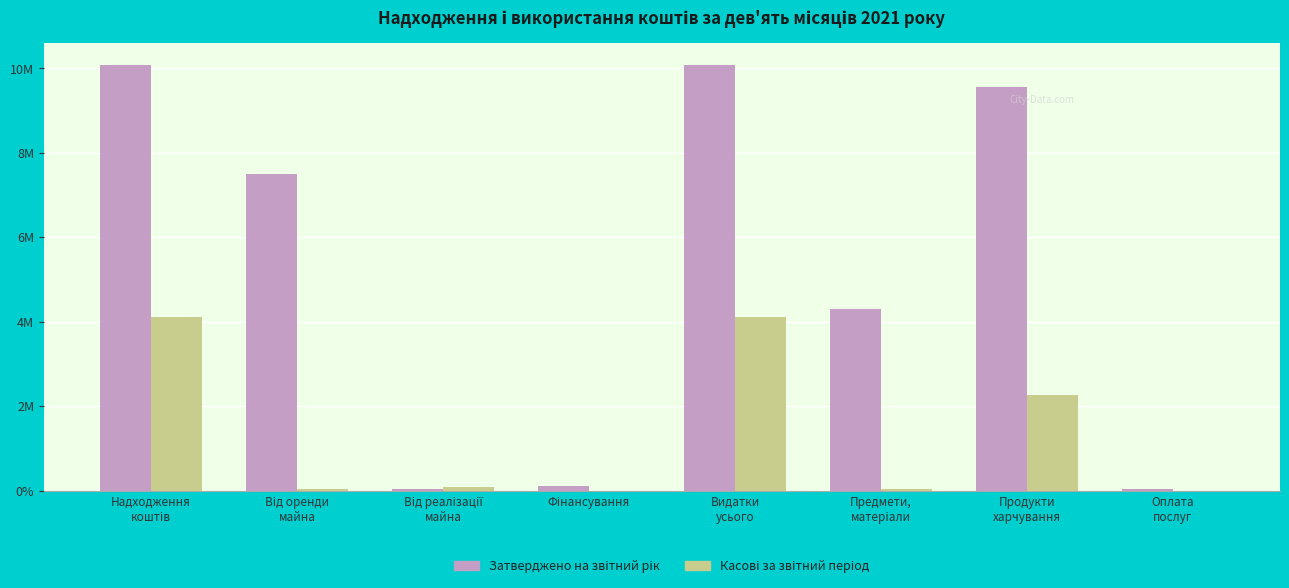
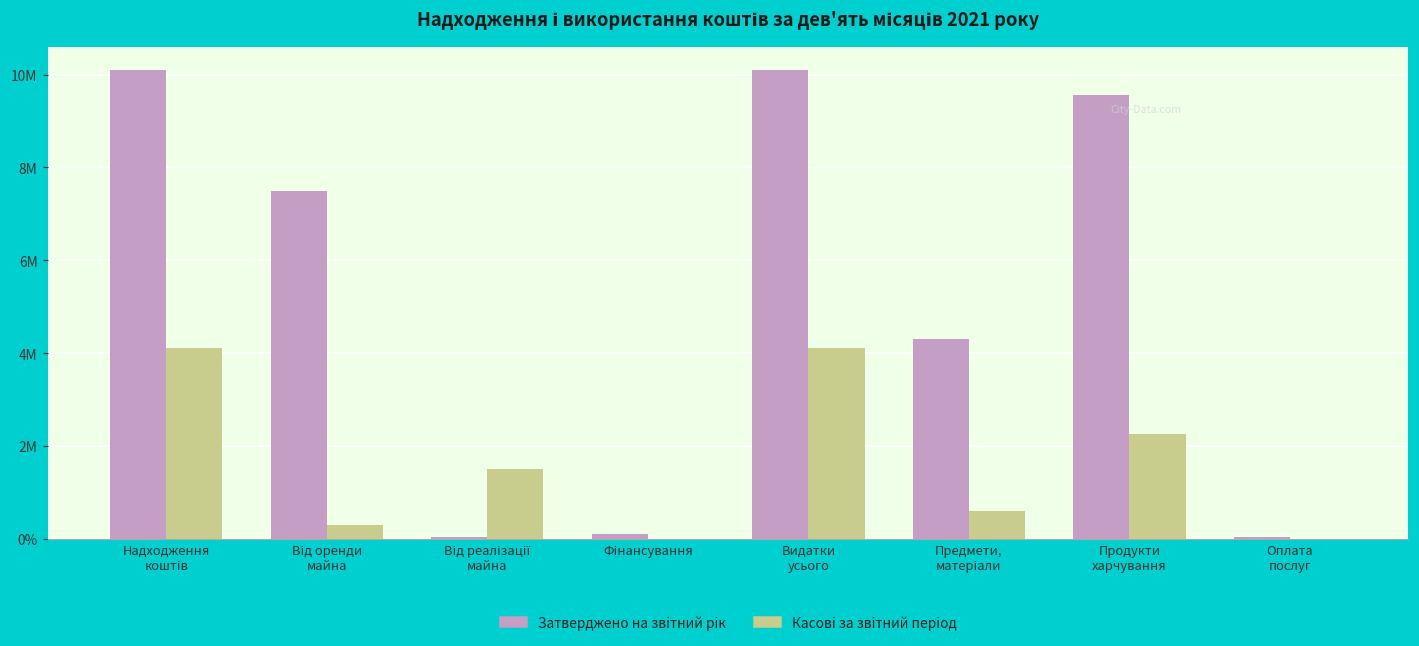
Касові за звітний період, Від оренди майна: 0 -> 300000
Касові за звітний період, Від реалізації майна: 100000 -> 1500000
Касові за звітний період, Предмети, матеріали: 0 -> 600000
